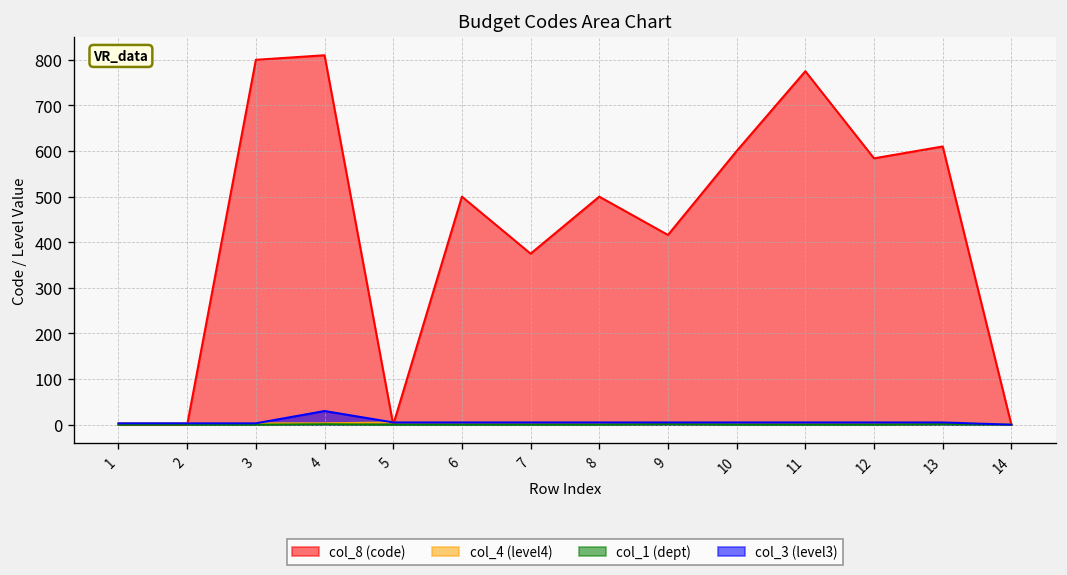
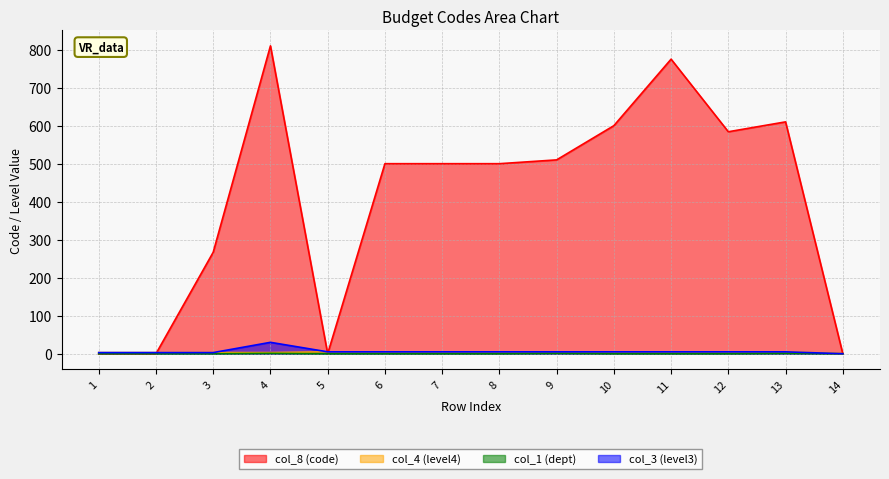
col_8 (code), 3: 800 -> 270
col_8 (code), 7: 380 -> 500
col_8 (code), 9: 420 -> 510
